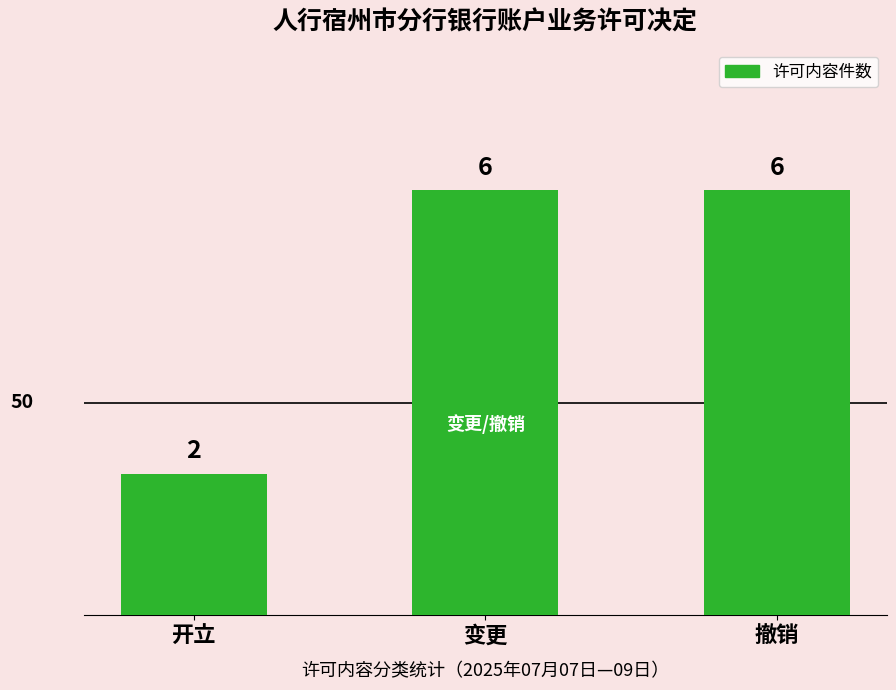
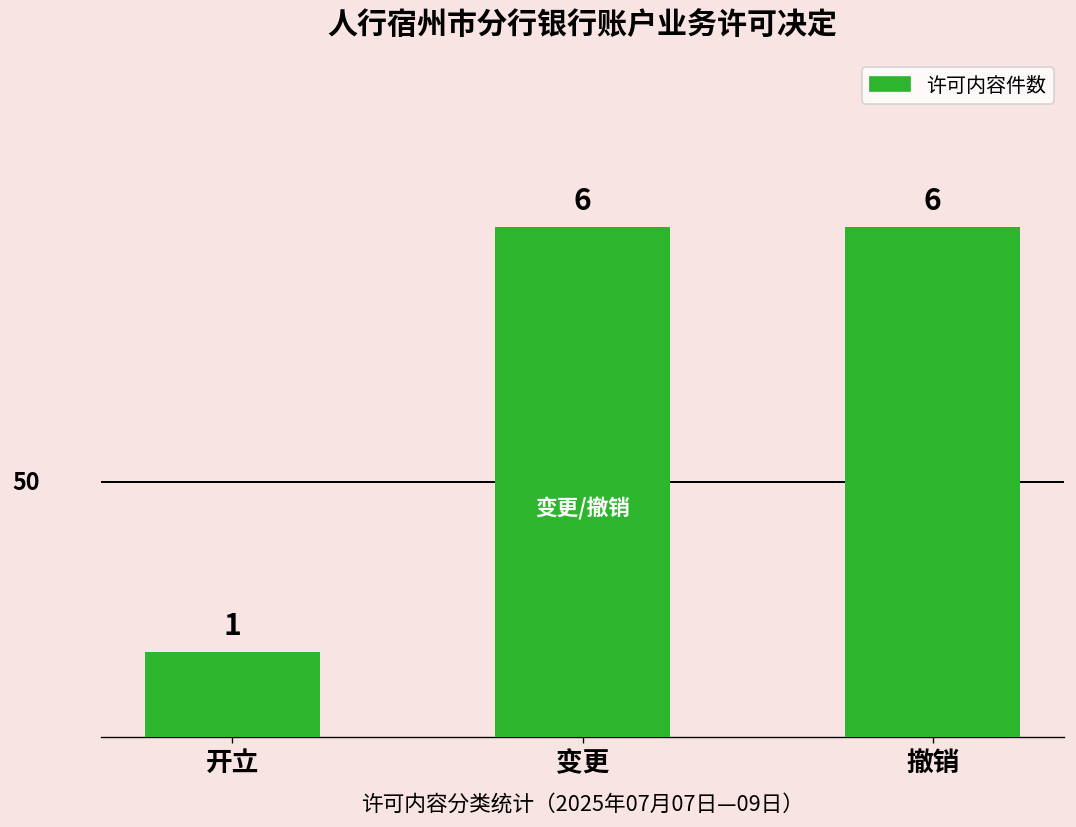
开立: 2 -> 1
